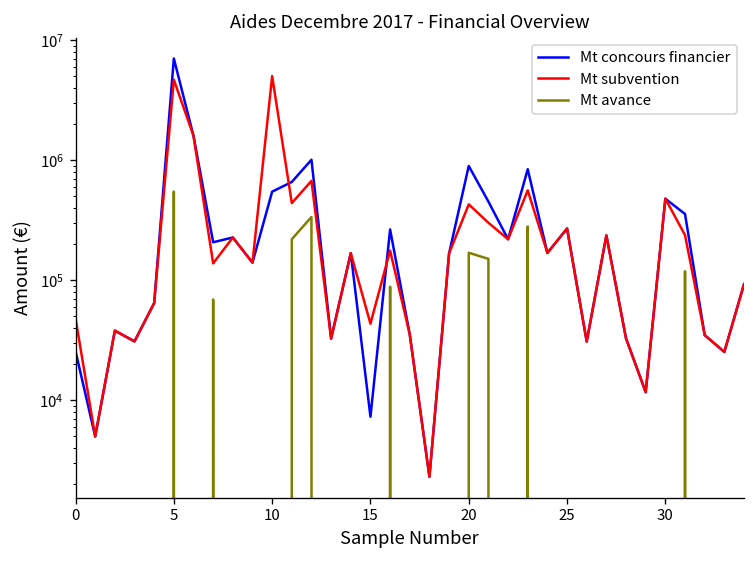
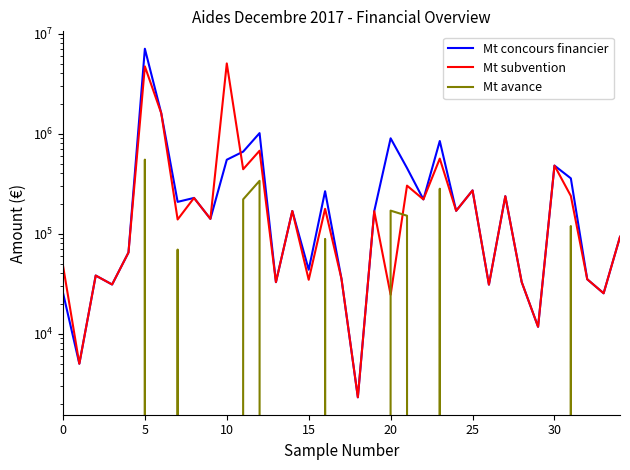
Mt concours financier, 15: 7000 -> 40000
Mt subvention, 15: 40000 -> 35000
Mt subvention, 20: 430000 -> 24000
